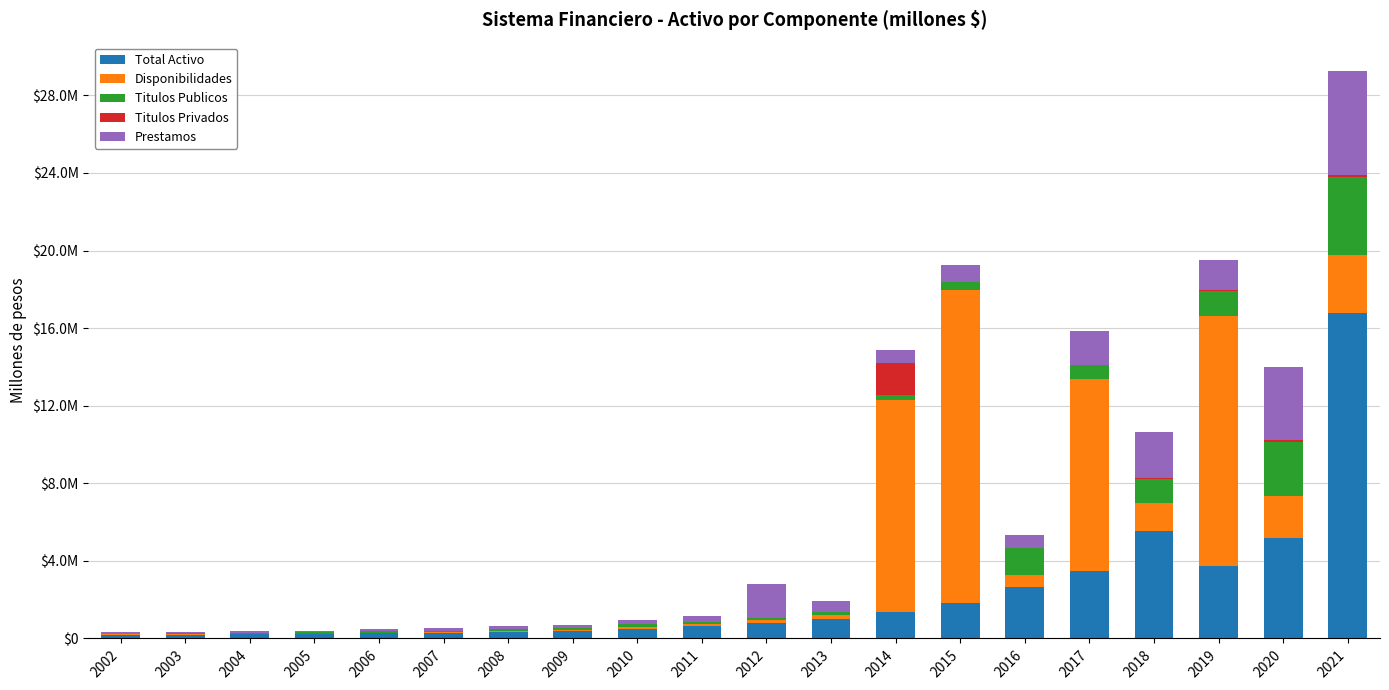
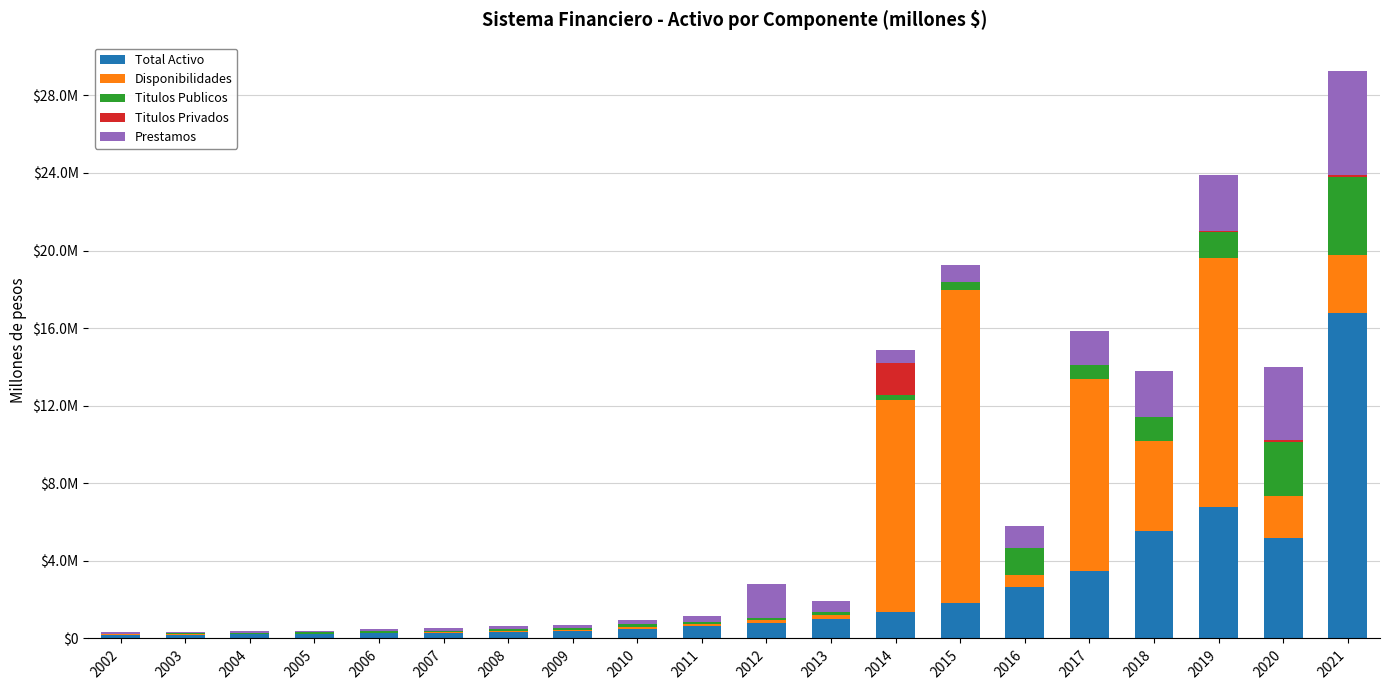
Prestamos, 2016: $700000 -> $1200000
Disponibilidades, 2018: $1500000 -> $4600000
Total Activo, 2019: $3700000 -> $6800000
Prestamos, 2019: $1500000 -> $2900000
